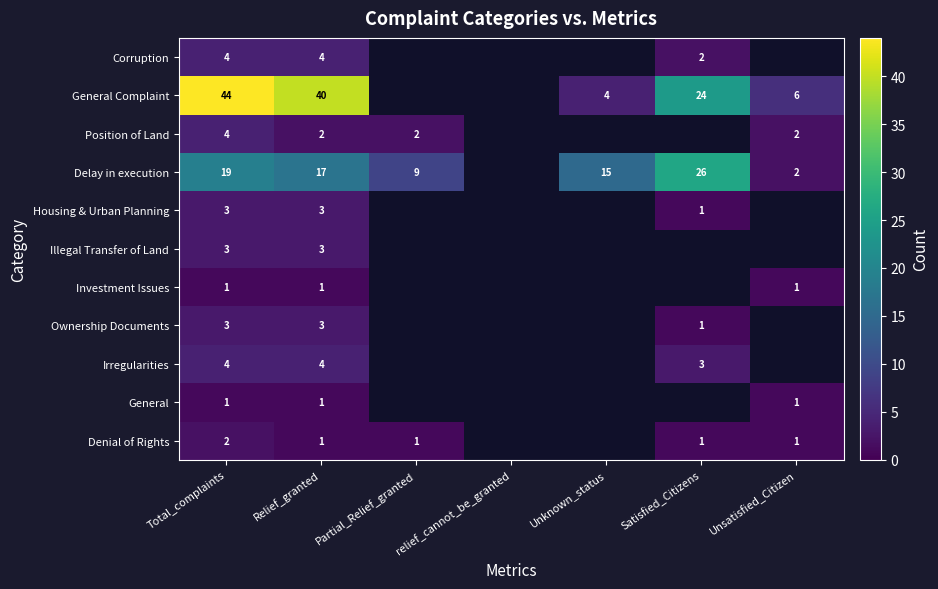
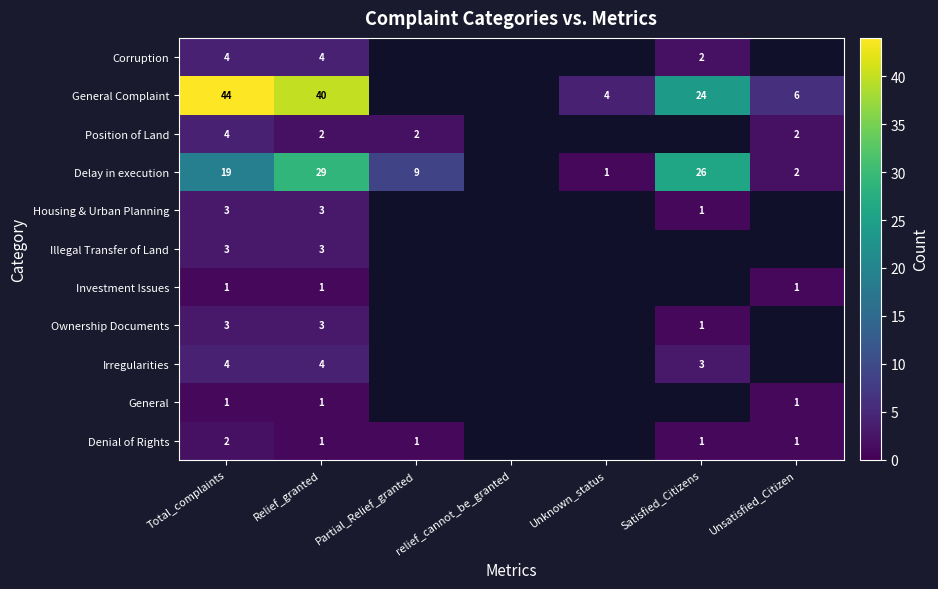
Delay in execution, Relief_granted: 17 -> 29
Delay in execution, Unknown_status: 15 -> 1
